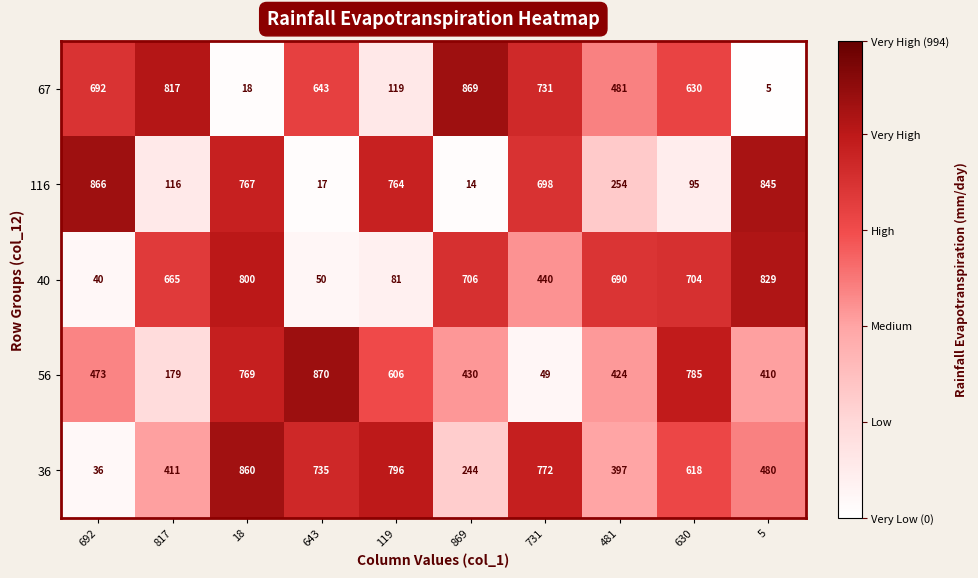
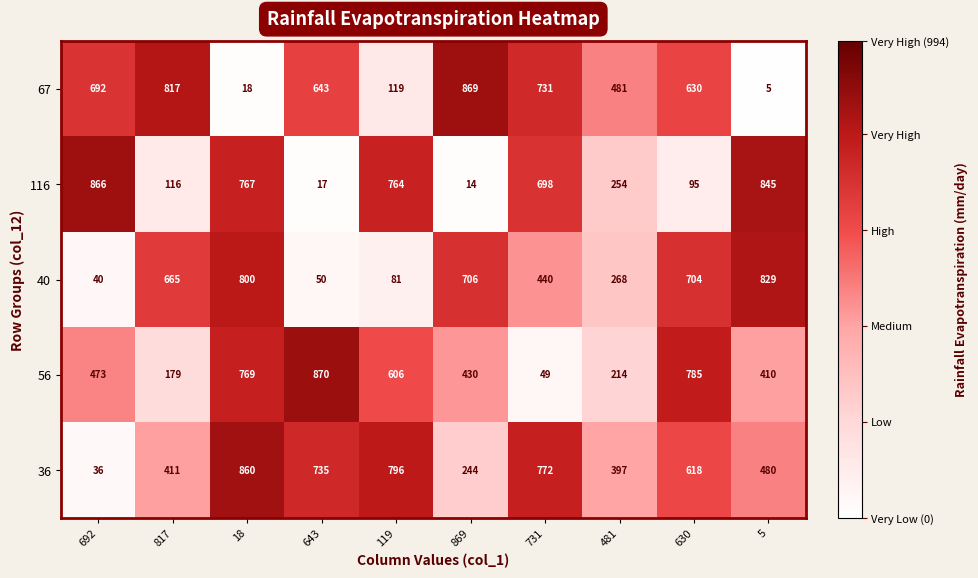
40, 481: 690 -> 268
56, 481: 424 -> 214
